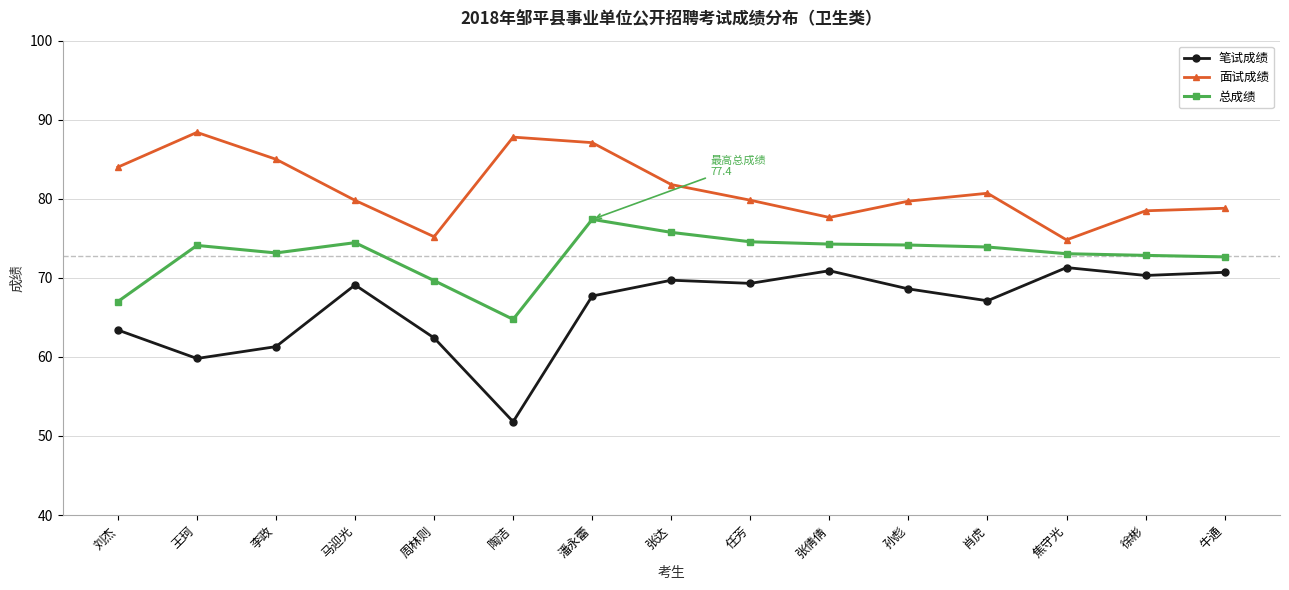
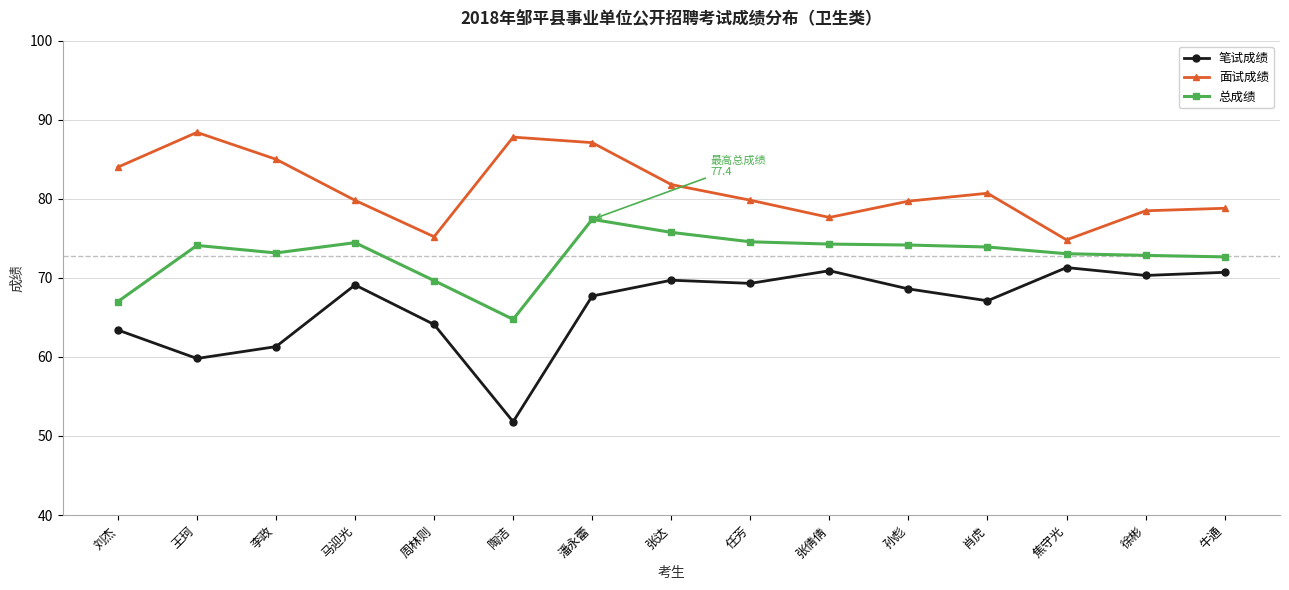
笔试成绩, 周林则: 62 -> 64
